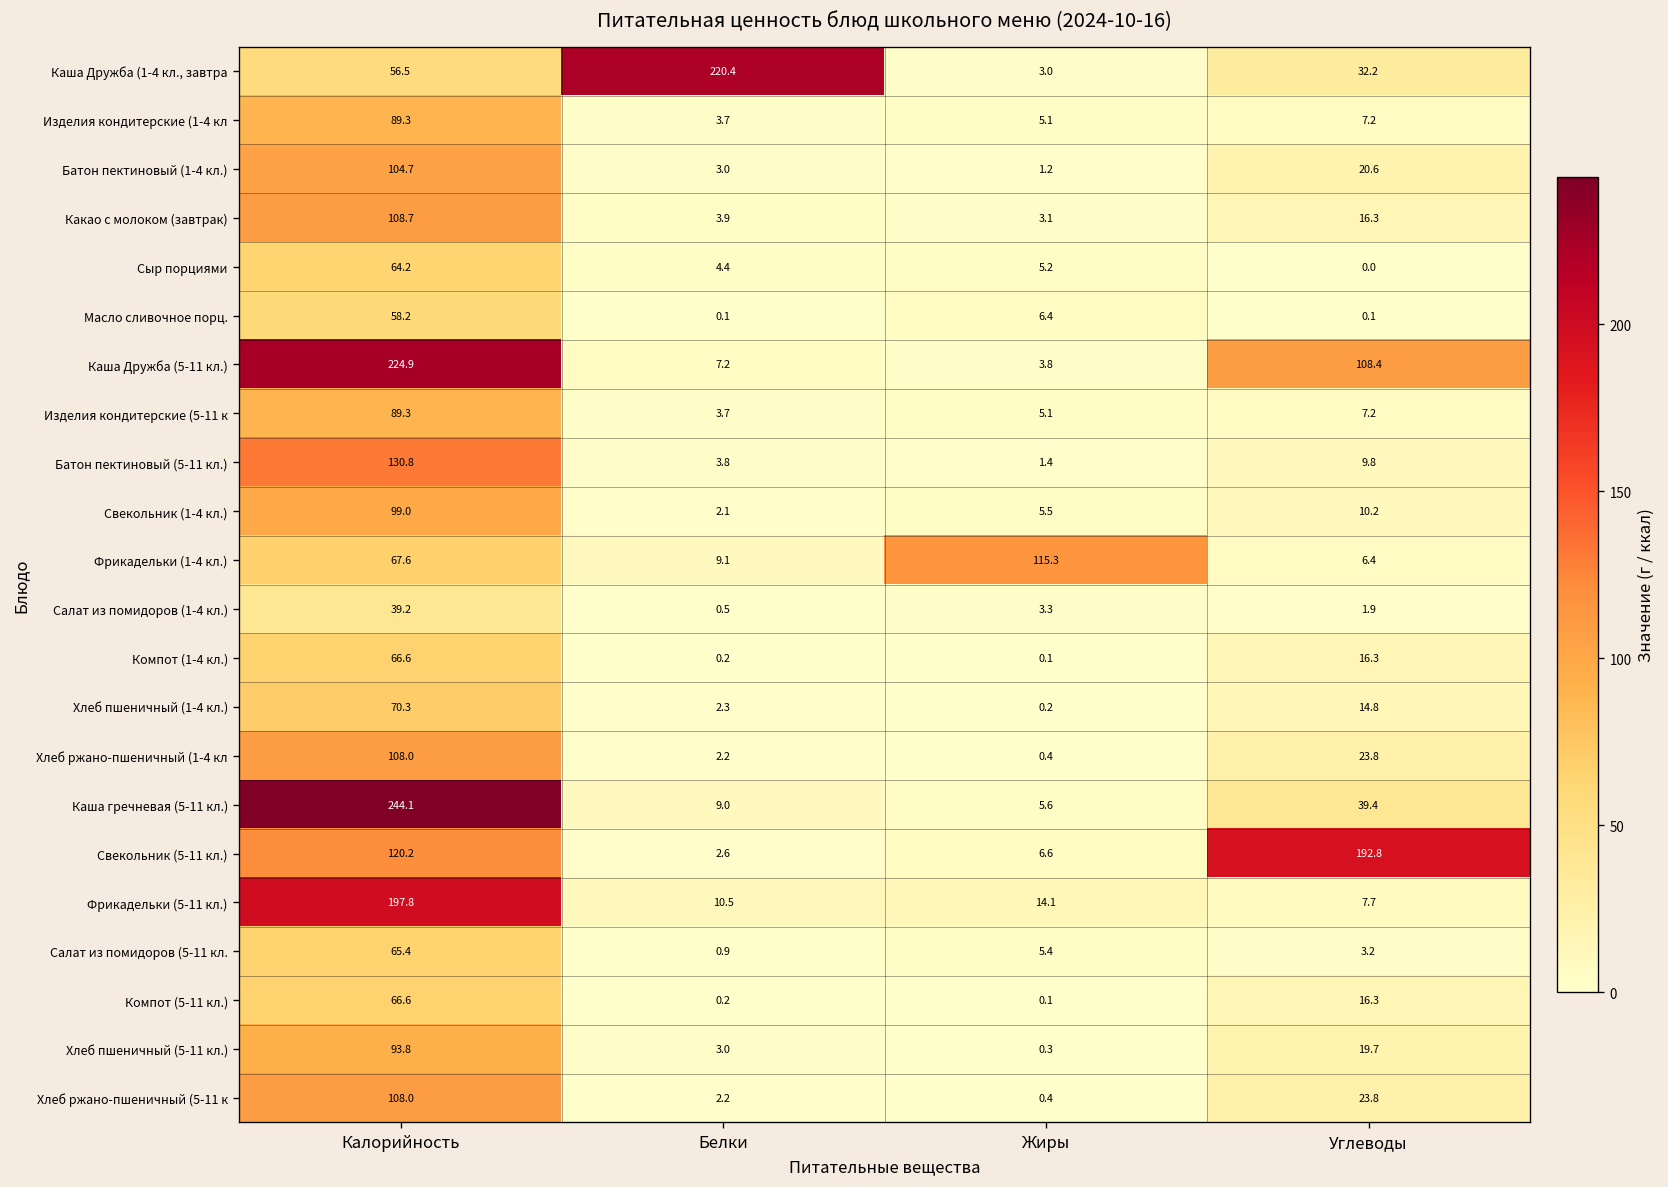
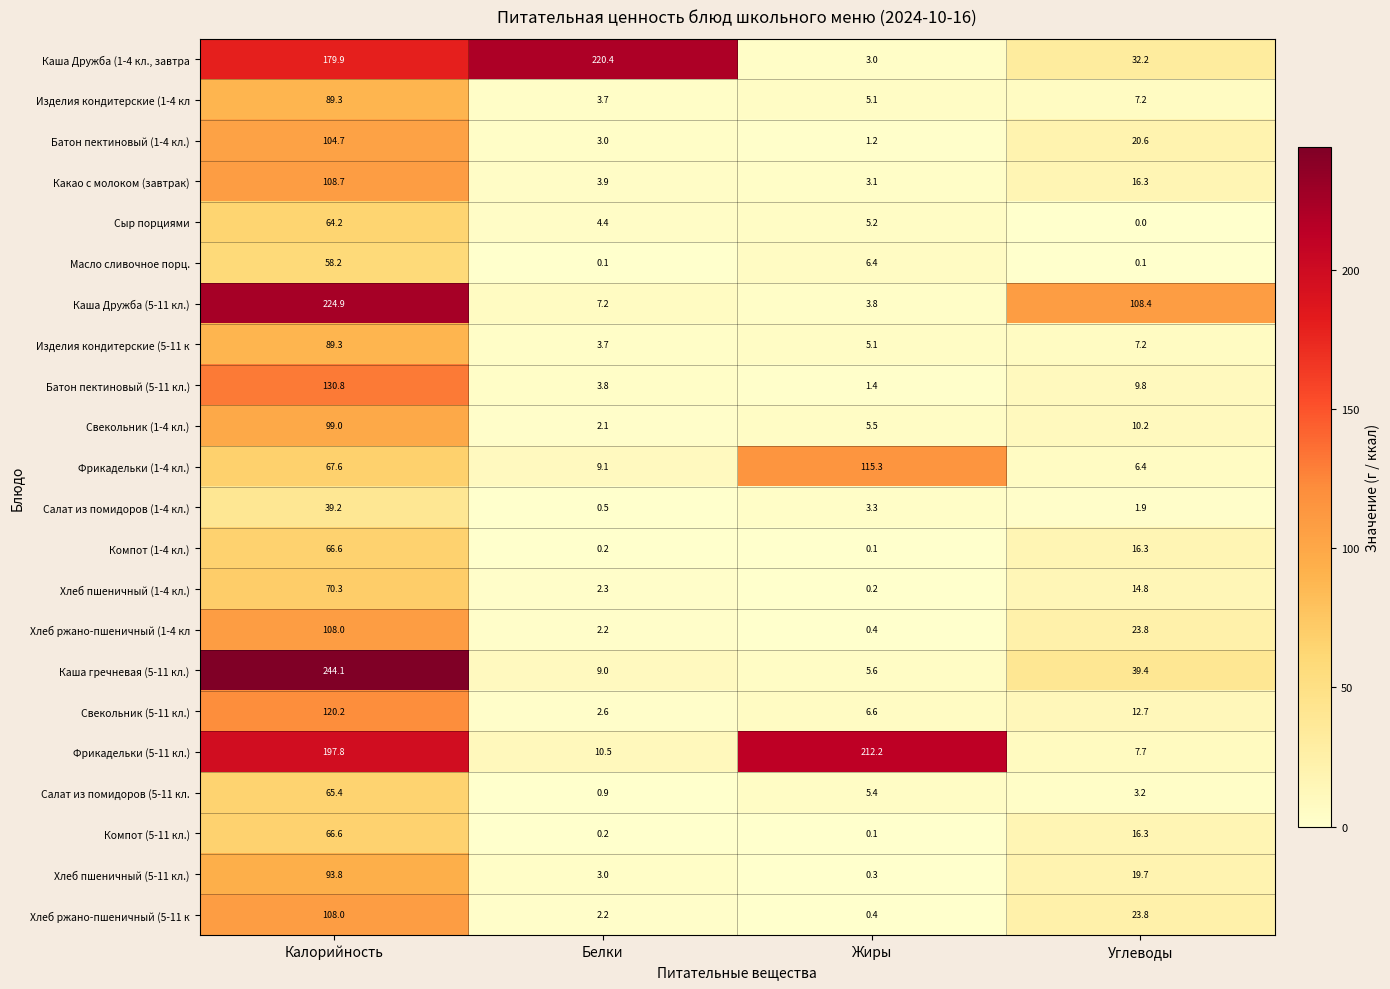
Каша Дружба (1-4 кл., завтра, Калорийность: 56.5 -> 179.9
Свекольник (5-11 кл.), Углеводы: 192.8 -> 12.7
Фрикадельки (5-11 кл.), Жиры: 14.1 -> 212.2
